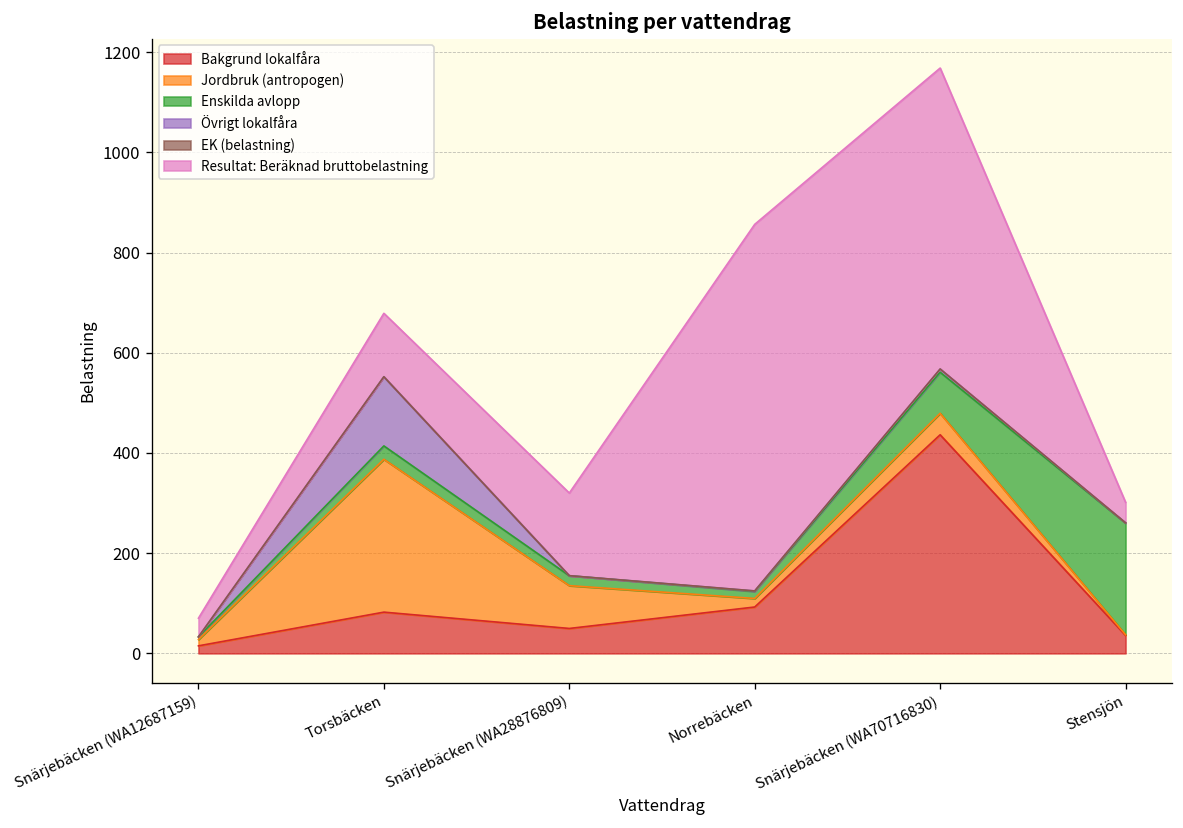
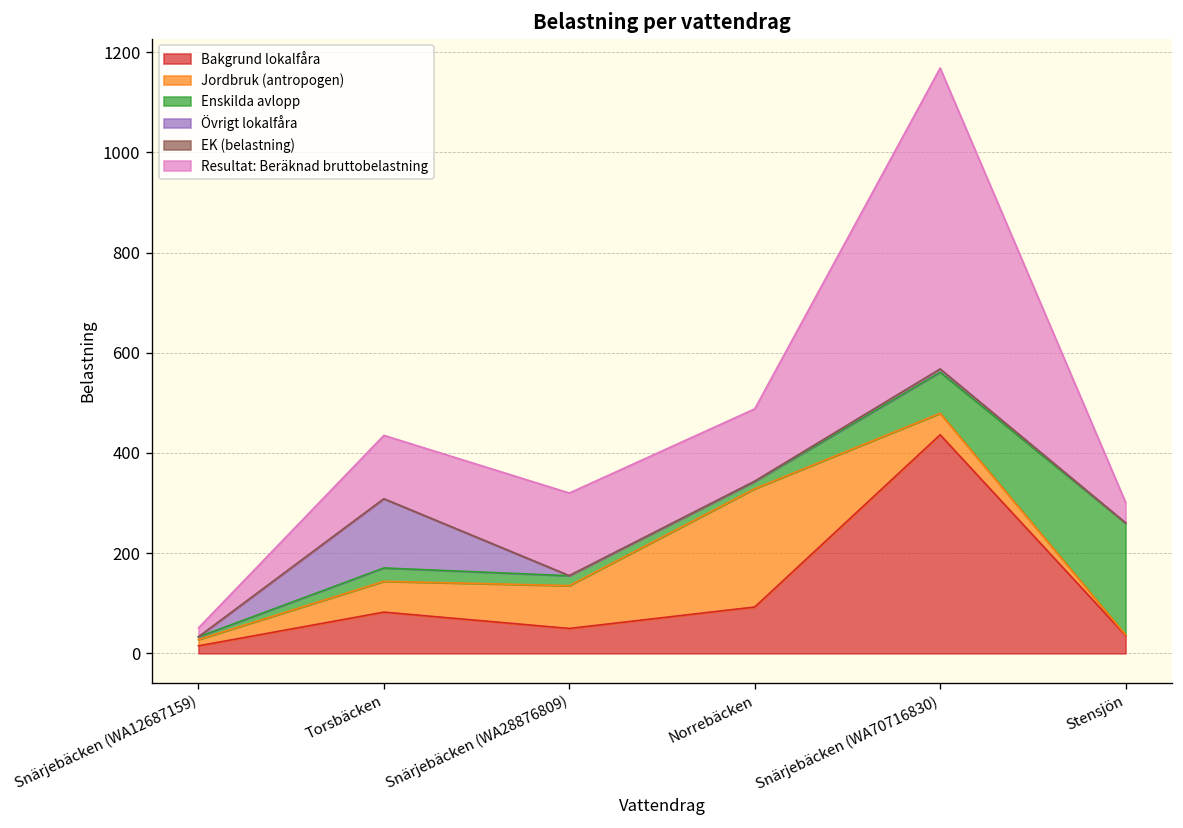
Resultat: Beräknad bruttobelastning, Snärjebäcken (WA12687159): 40 -> 20
Jordbruk (antropogen), Torsbäcken: 310 -> 60
Jordbruk (antropogen), Norrebäcken: 20 -> 240
Resultat: Beräknad bruttobelastning, Norrebäcken: 730 -> 140
